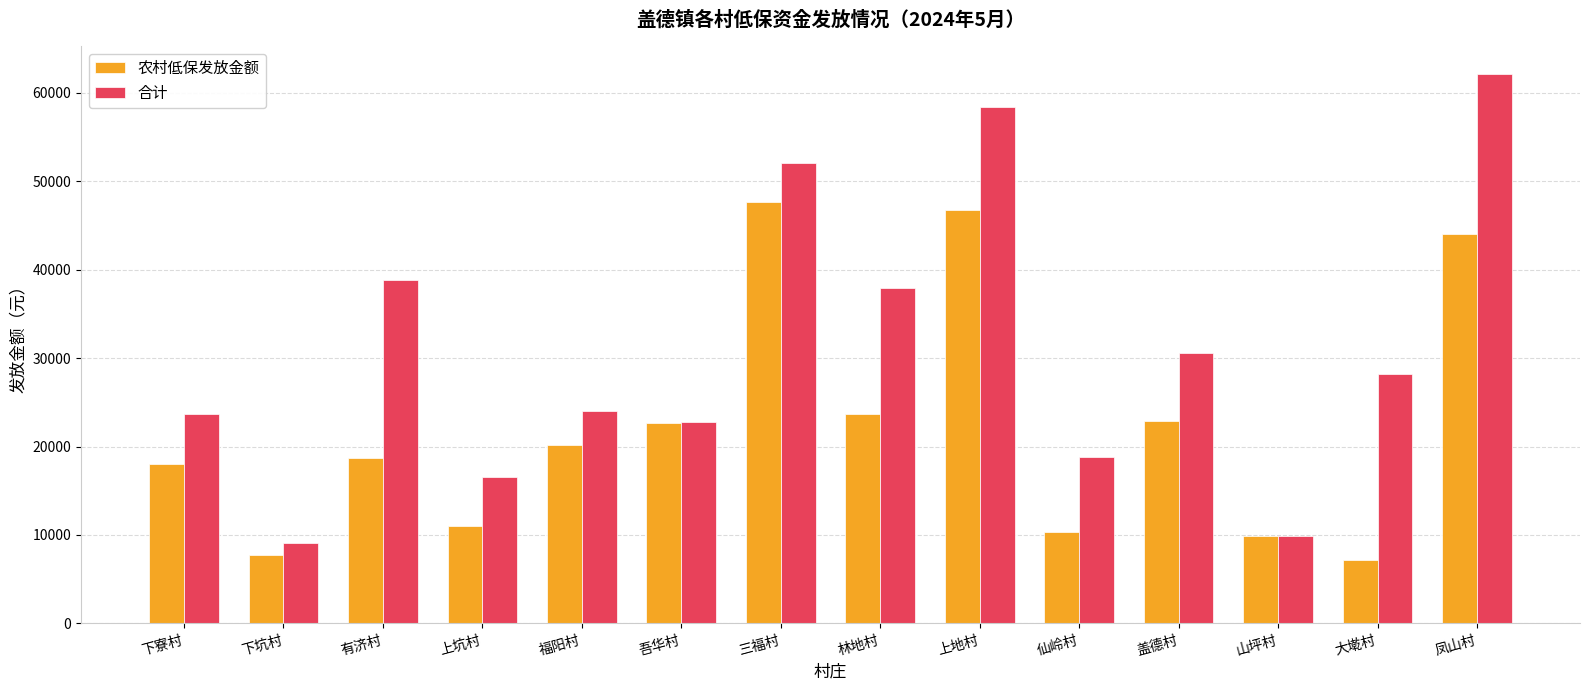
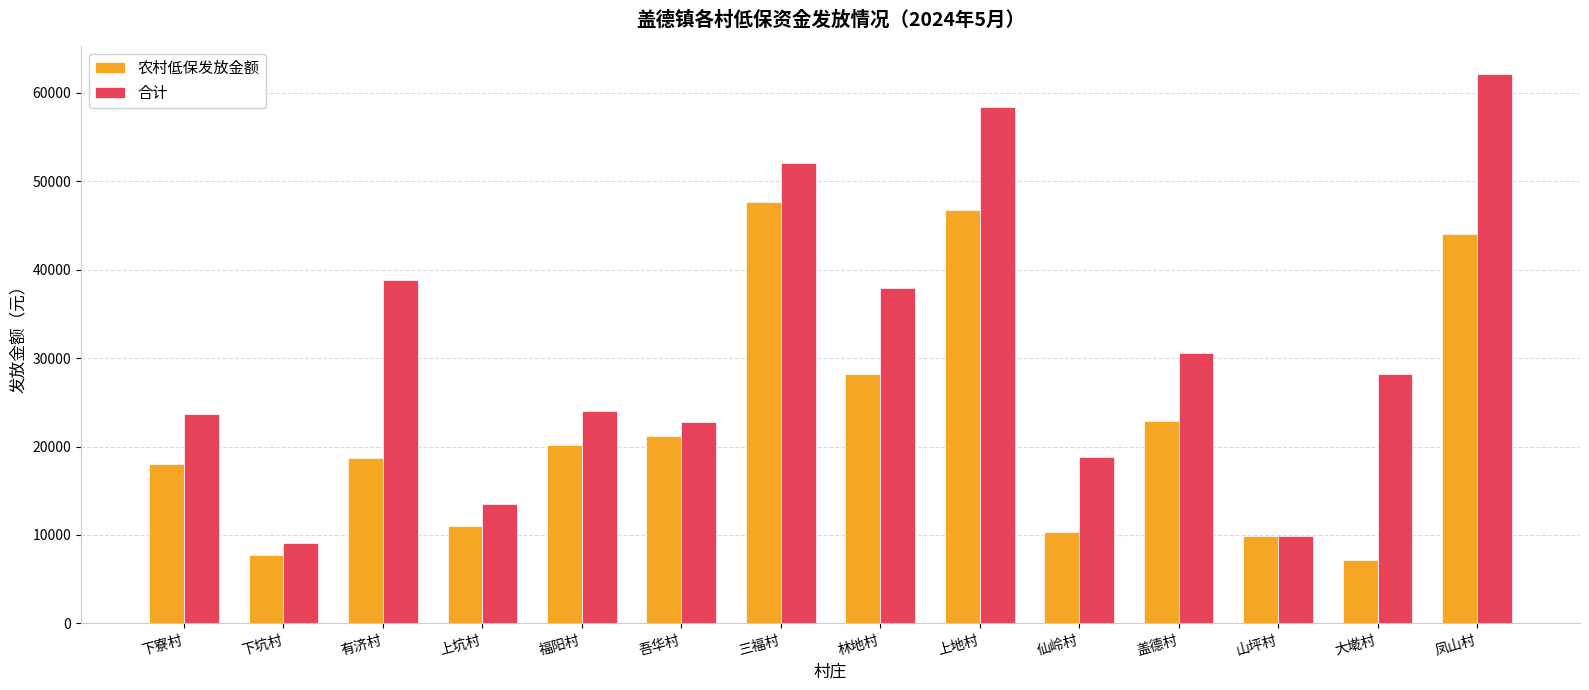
合计, 上坑村: 17000 -> 14000
农村低保发放金额, 吾华村: 23000 -> 21000
农村低保发放金额, 林地村: 24000 -> 28000
